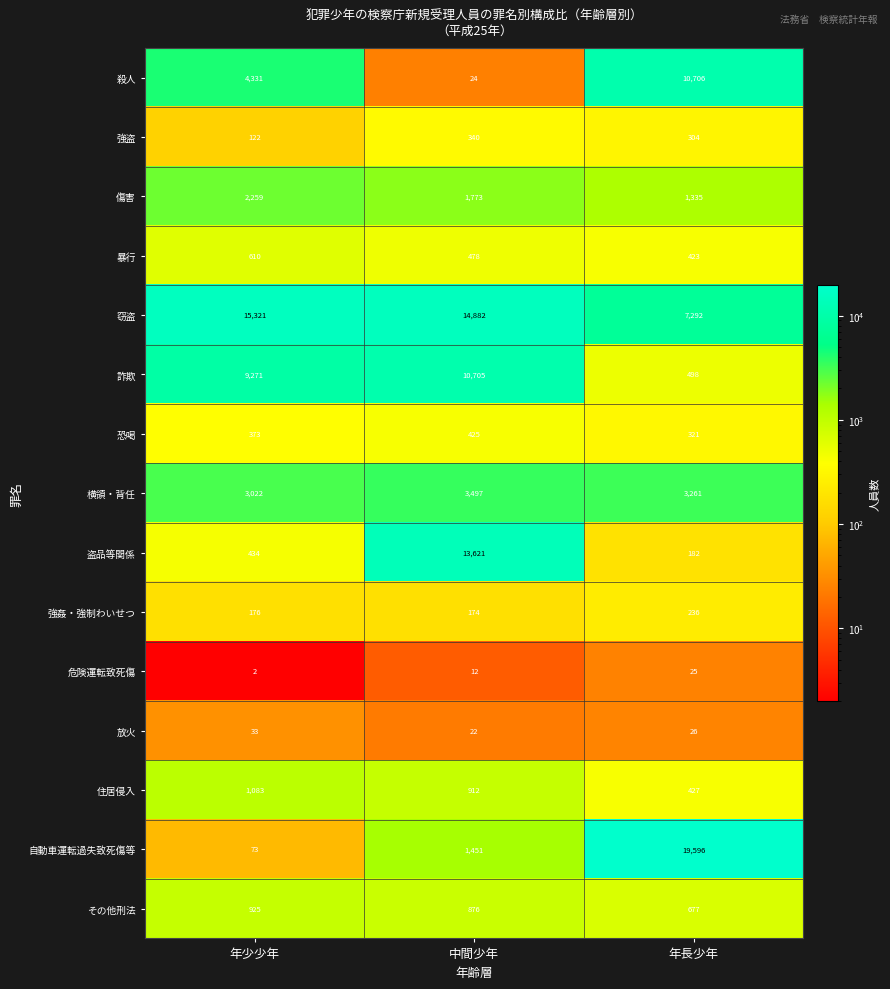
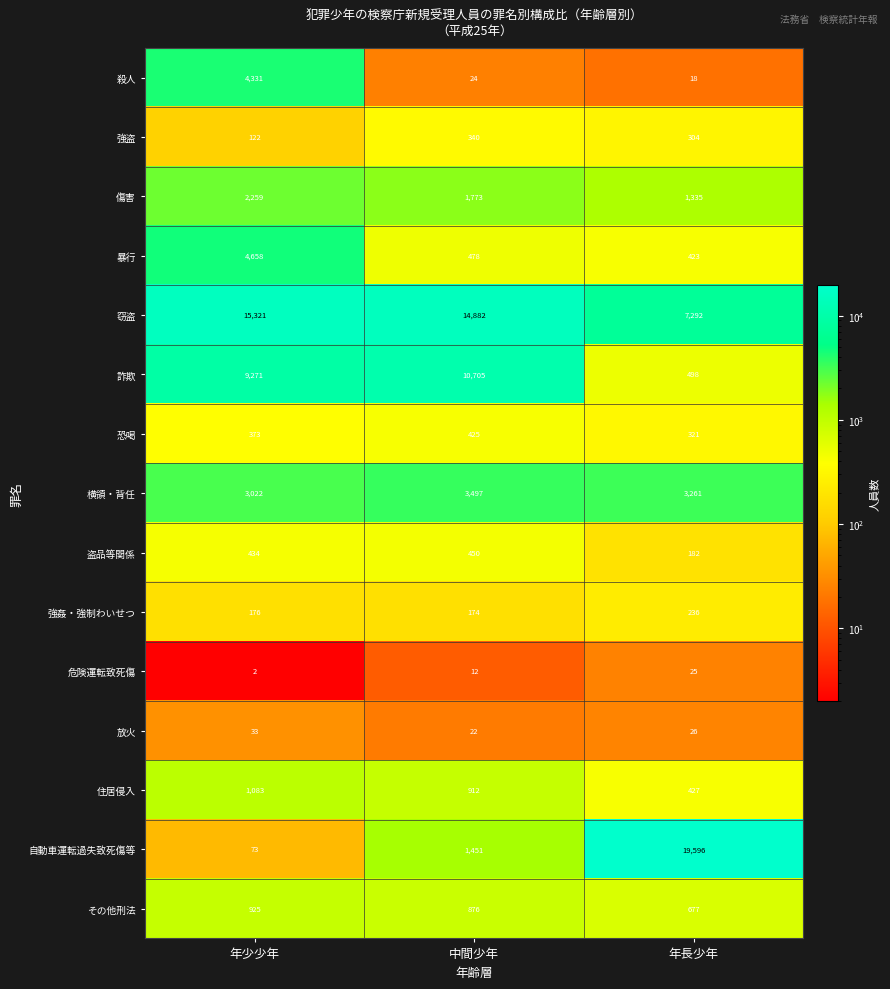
殺人, 年長少年: 10,706 -> 18
暴行, 年少少年: 610 -> 4,658
盗品等関係, 中間少年: 13,621 -> 450
